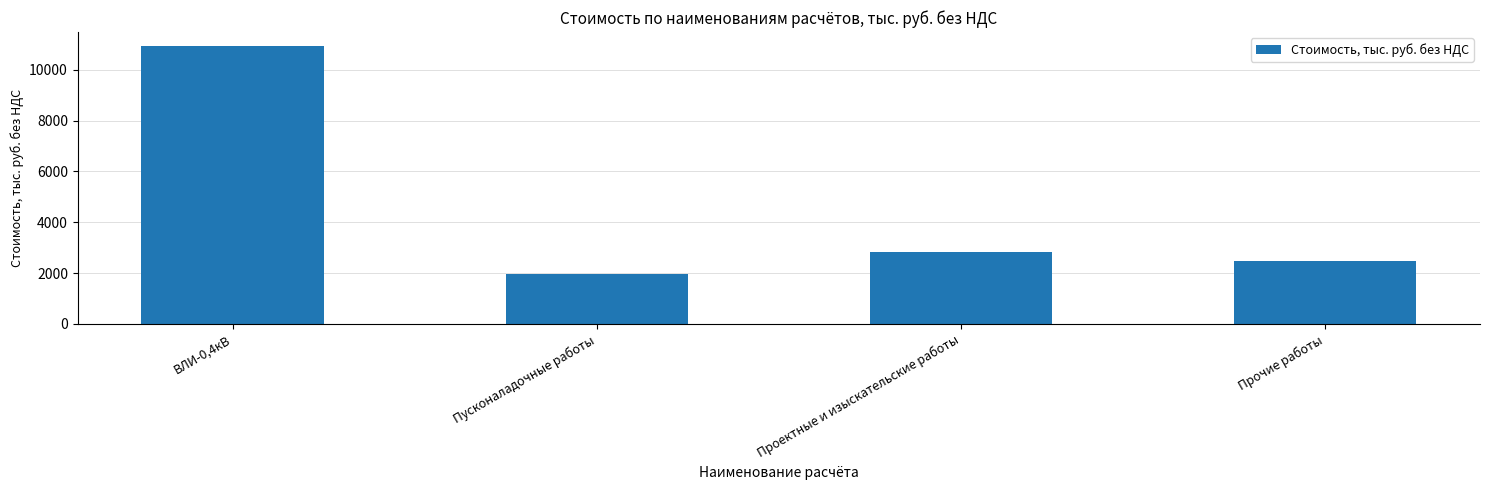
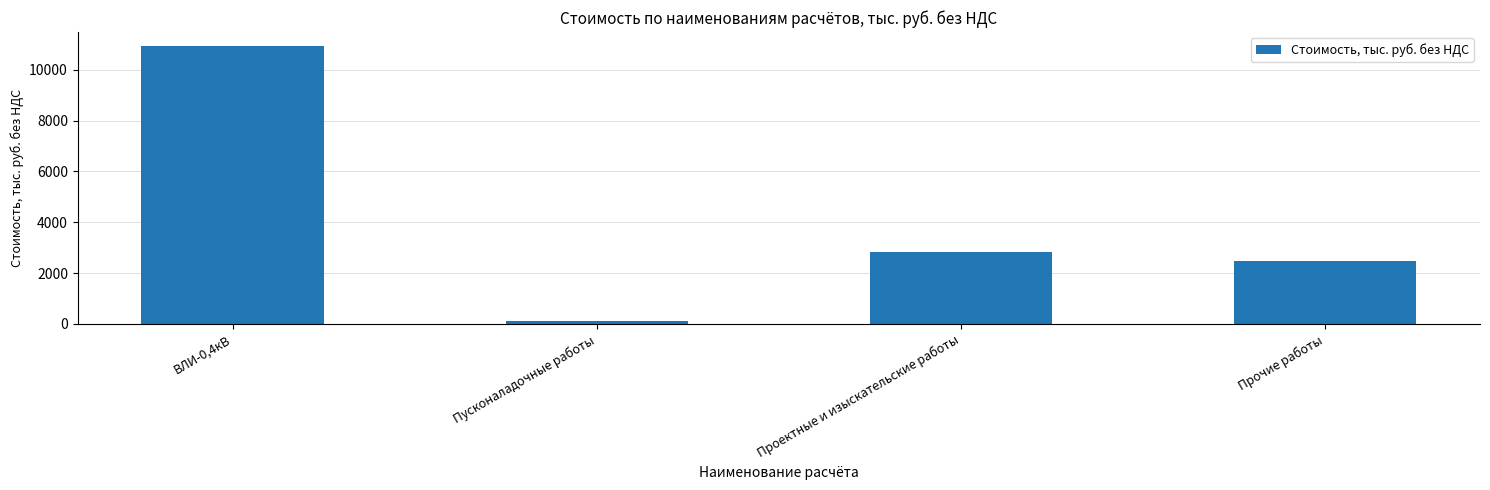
Пусконаладочные работы: 2000 -> 100
